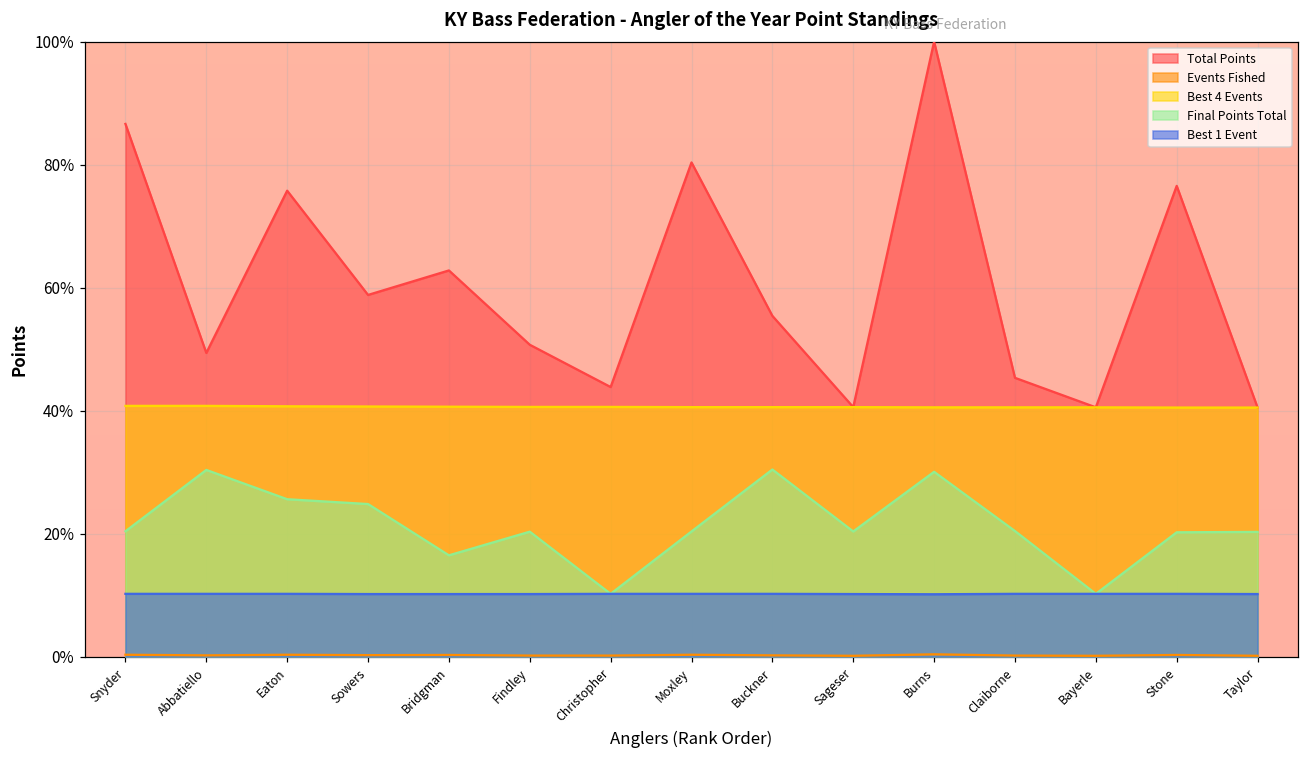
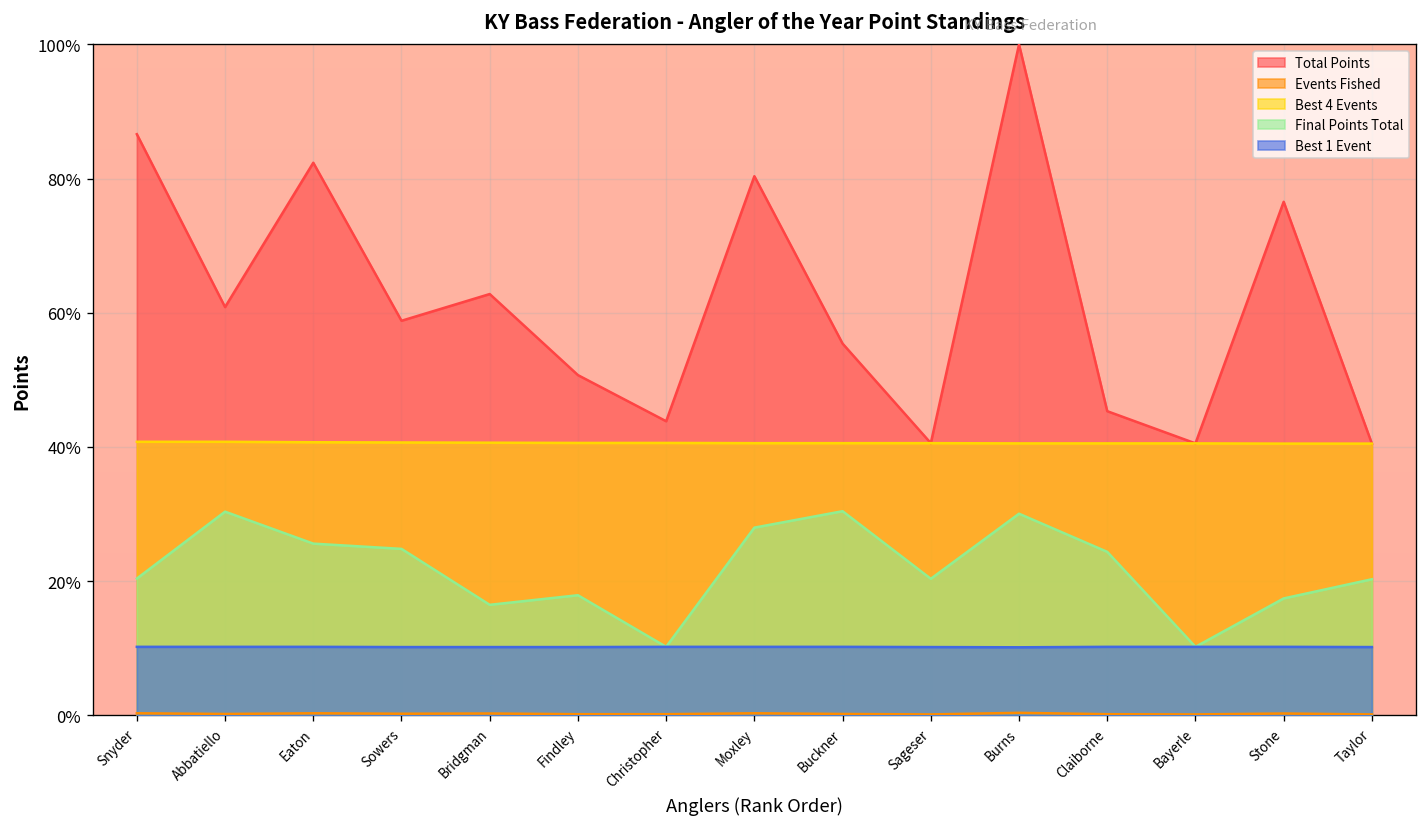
Total Points, Abbatiello: 49% -> 61%
Total Points, Eaton: 76% -> 82%
Final Points Total, Findley: 20% -> 18%
Final Points Total, Moxley: 20% -> 28%
Final Points Total, Claiborne: 20% -> 24%
Final Points Total, Stone: 20% -> 17%
